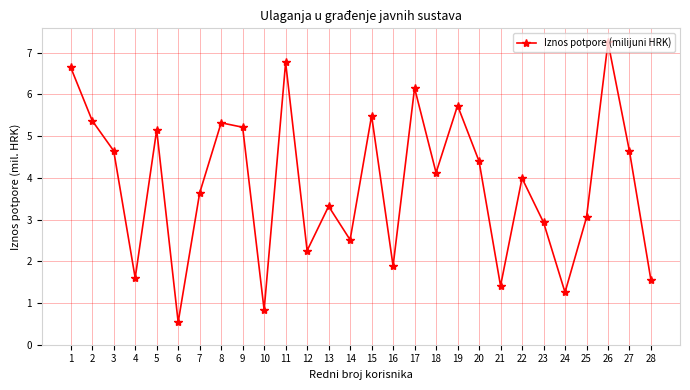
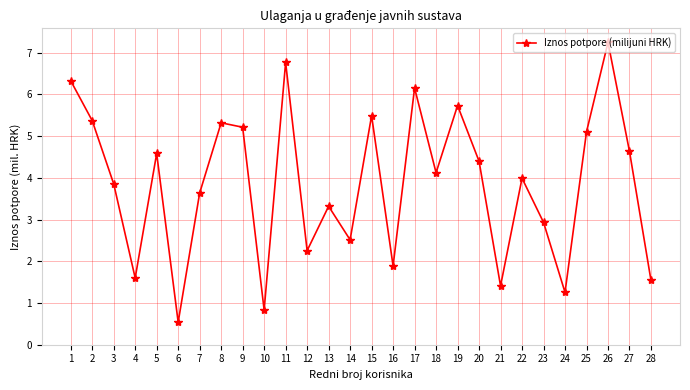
1: 6.6 -> 6.3
3: 4.6 -> 3.9
5: 5.1 -> 4.6
25: 3.1 -> 5.1
